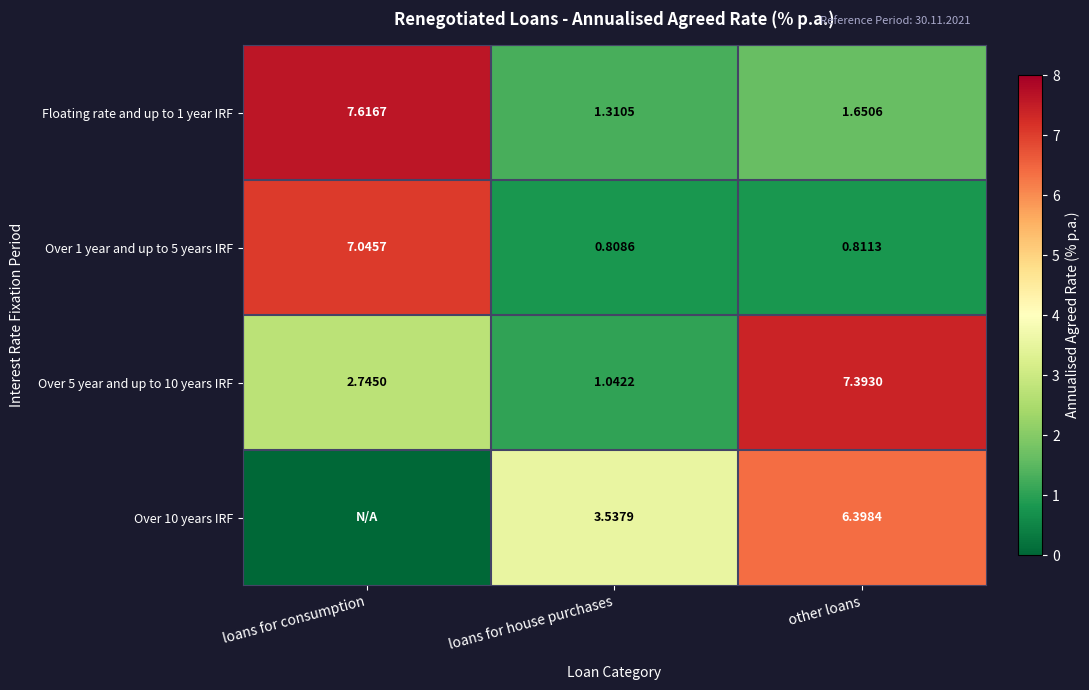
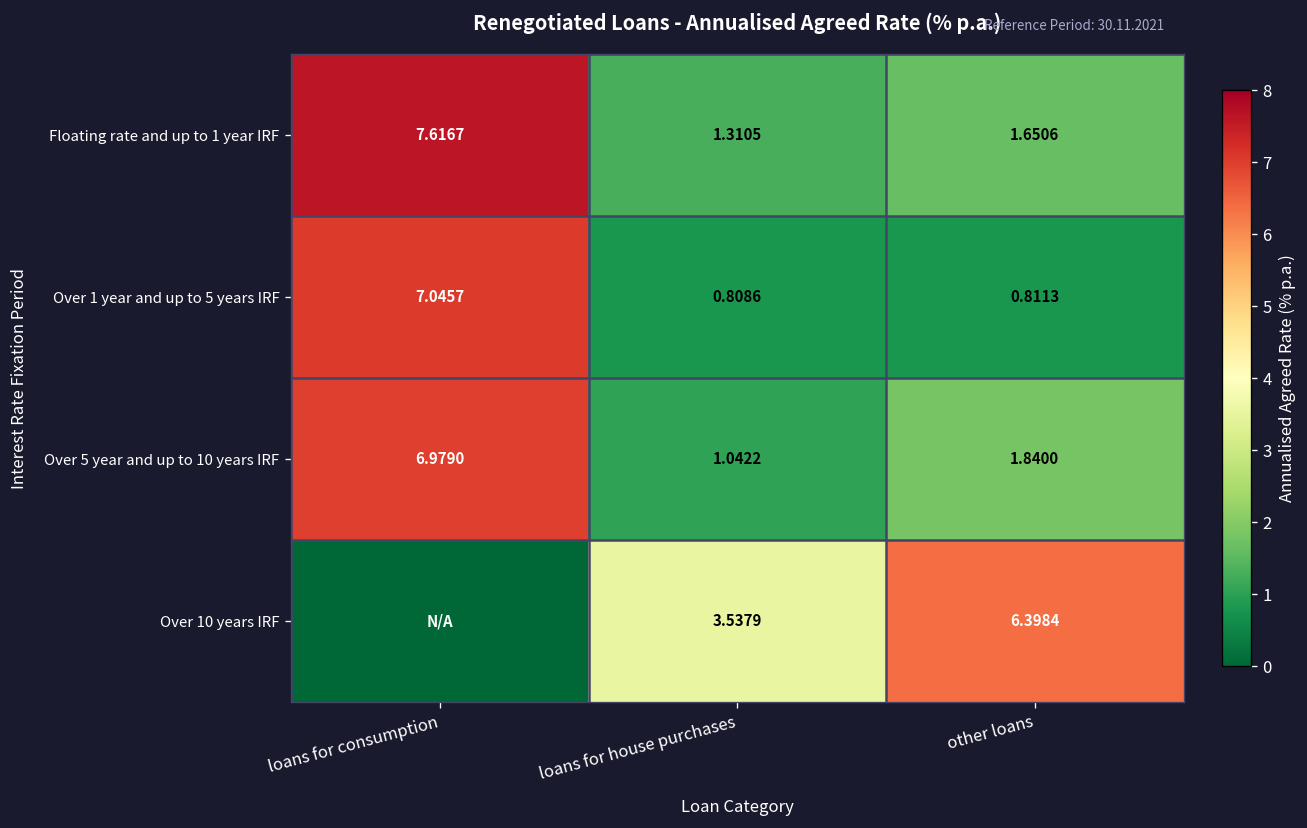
Over 5 year and up to 10 years IRF, loans for consumption: 2.7450 -> 6.9790
Over 5 year and up to 10 years IRF, other loans: 7.3930 -> 1.8400
